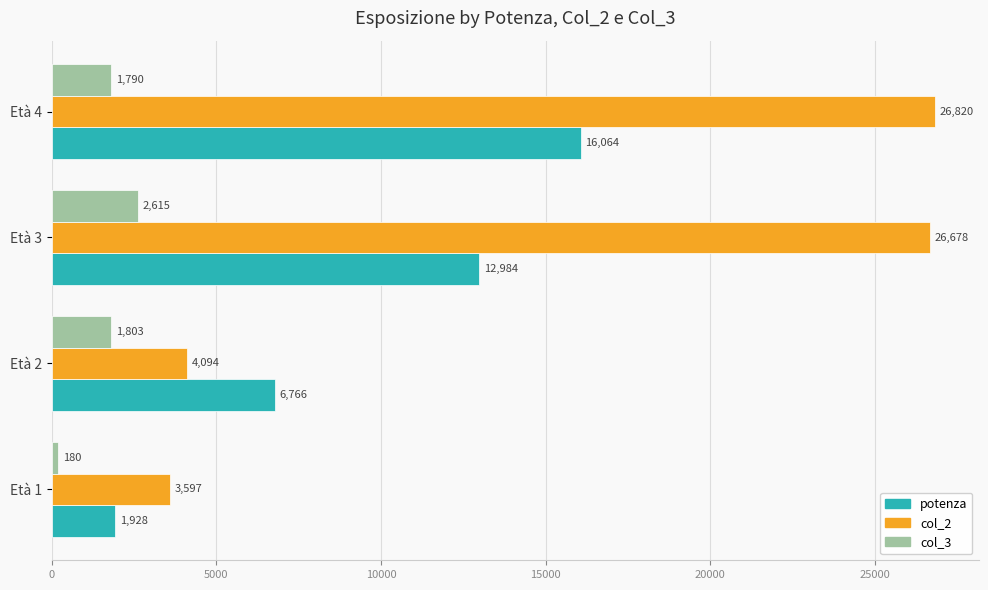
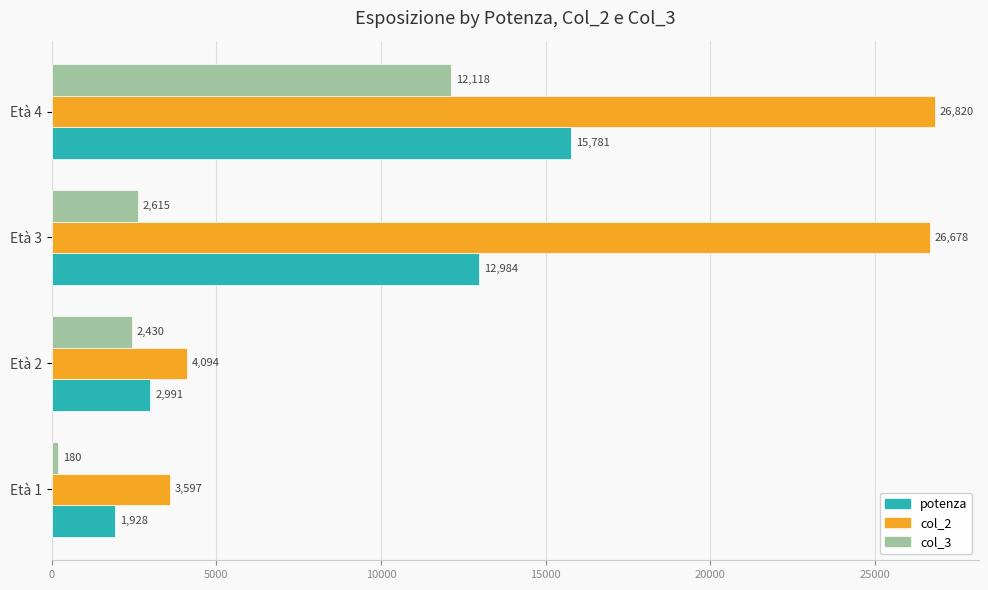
col_3, Età 4: 1,790 -> 12,118
potenza, Età 4: 16,064 -> 15,781
col_3, Età 2: 1,803 -> 2,430
potenza, Età 2: 6,766 -> 2,991
